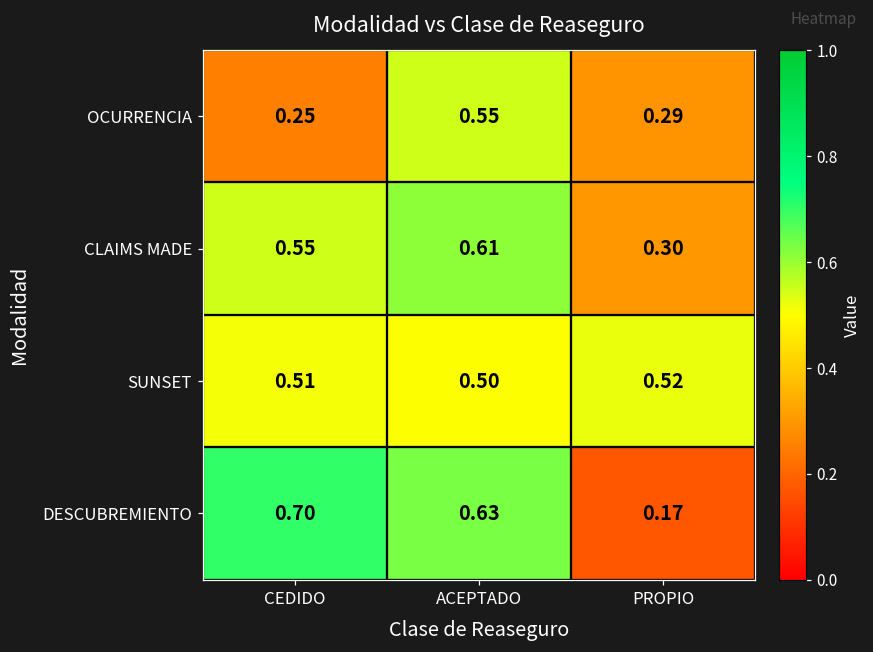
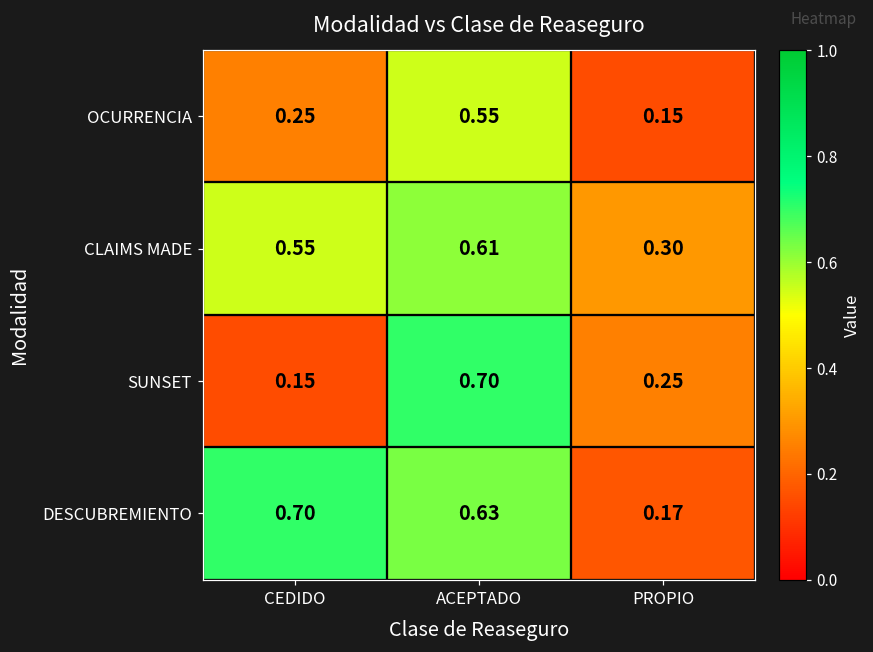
OCURRENCIA, PROPIO: 0.29 -> 0.15
SUNSET, CEDIDO: 0.51 -> 0.15
SUNSET, ACEPTADO: 0.50 -> 0.70
SUNSET, PROPIO: 0.52 -> 0.25
